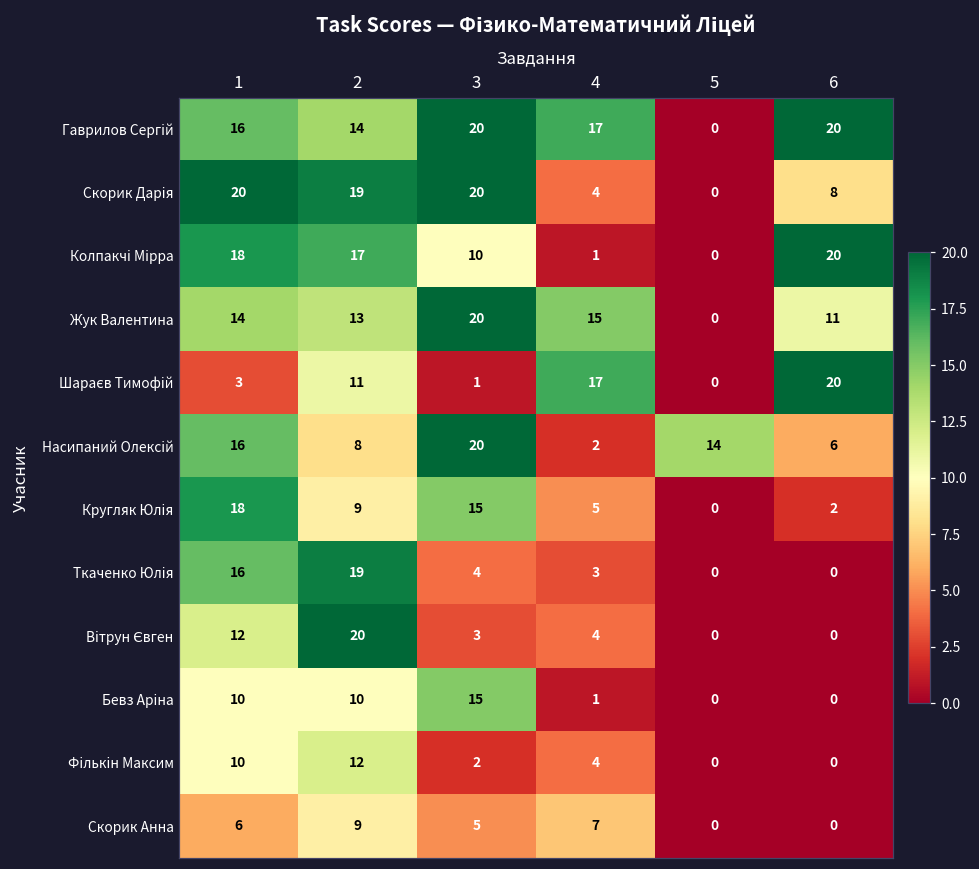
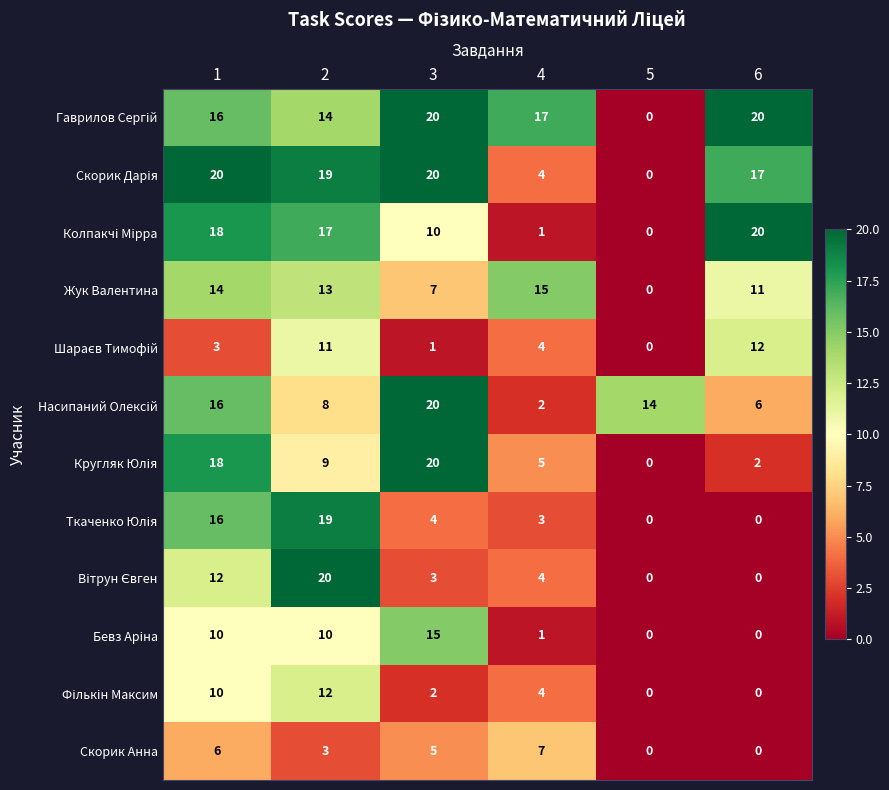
Скорик Дарія, 6: 8 -> 17
Жук Валентина, 3: 20 -> 7
Шараєв Тимофій, 4: 17 -> 4
Шараєв Тимофій, 6: 20 -> 12
Кругляк Юлія, 3: 15 -> 20
Скорик Анна, 2: 9 -> 3
